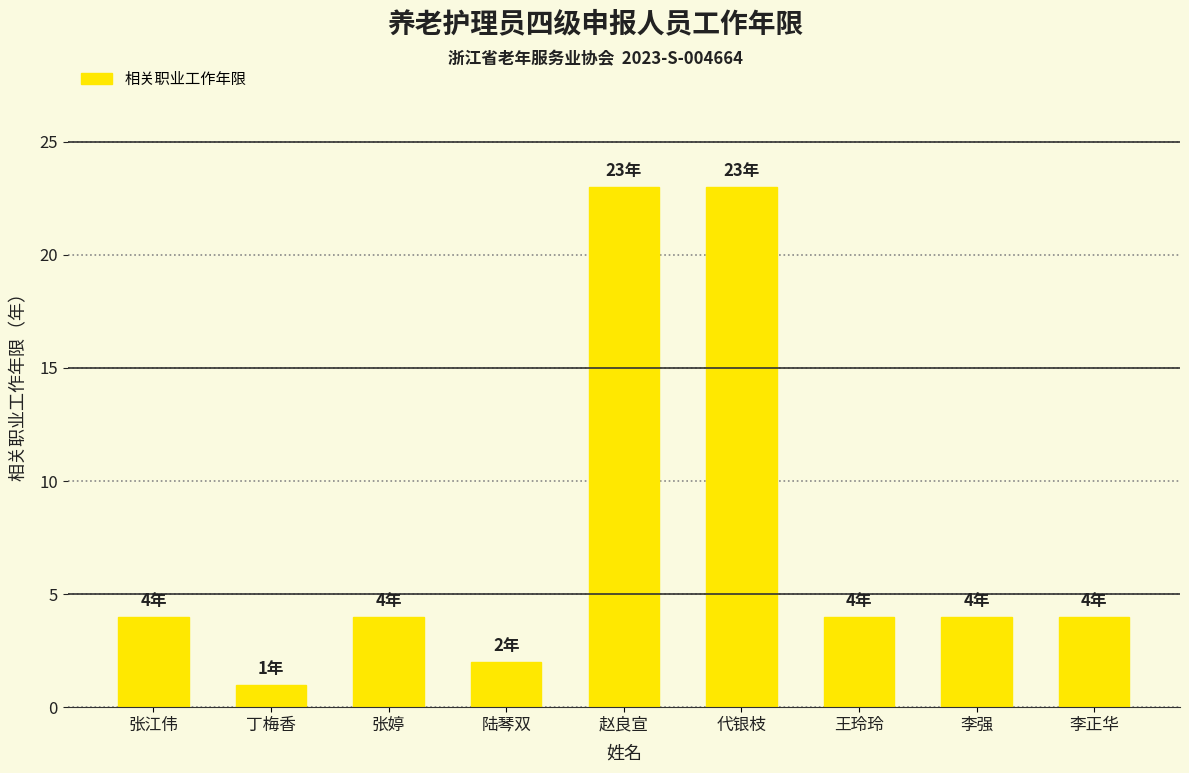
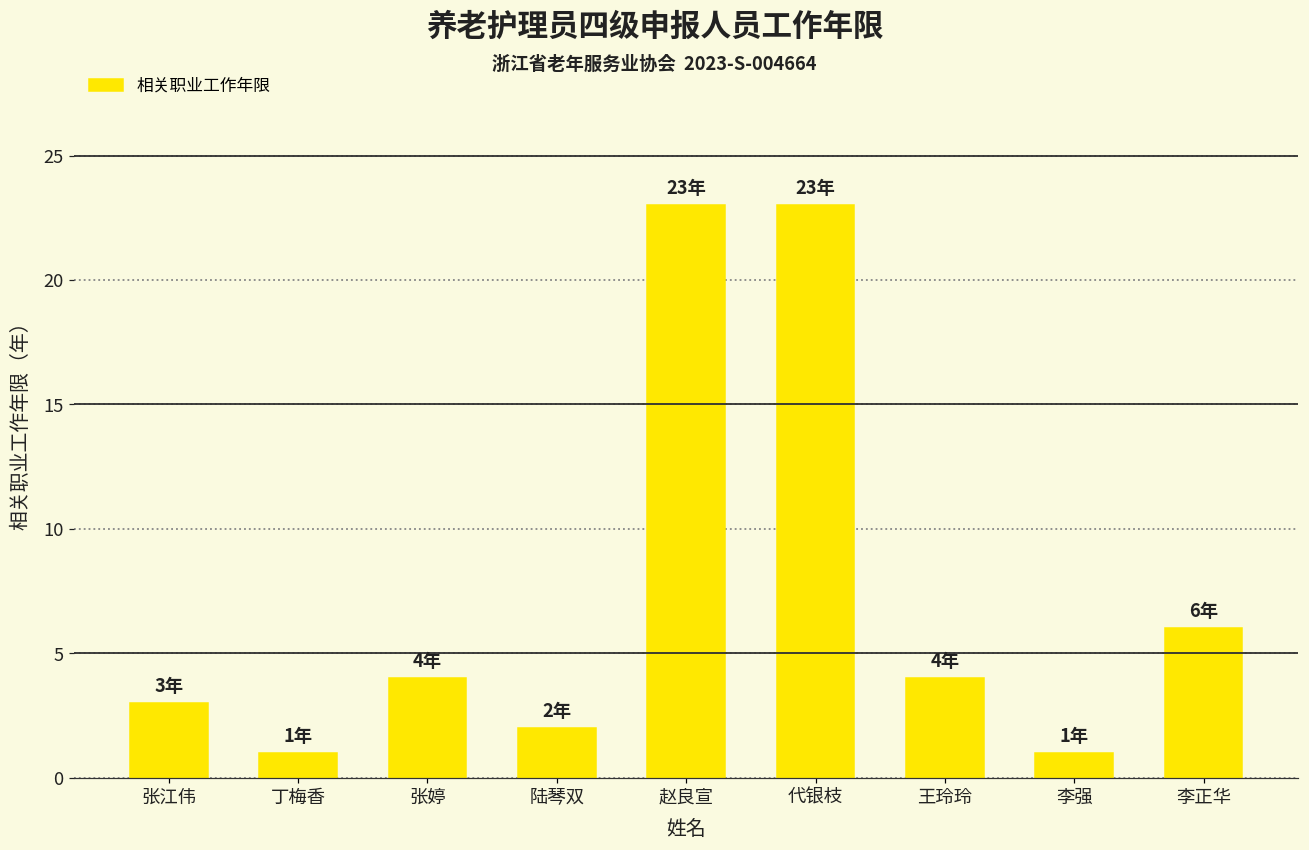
张江伟: 4年 -> 3年
李强: 4年 -> 1年
李正华: 4年 -> 6年
